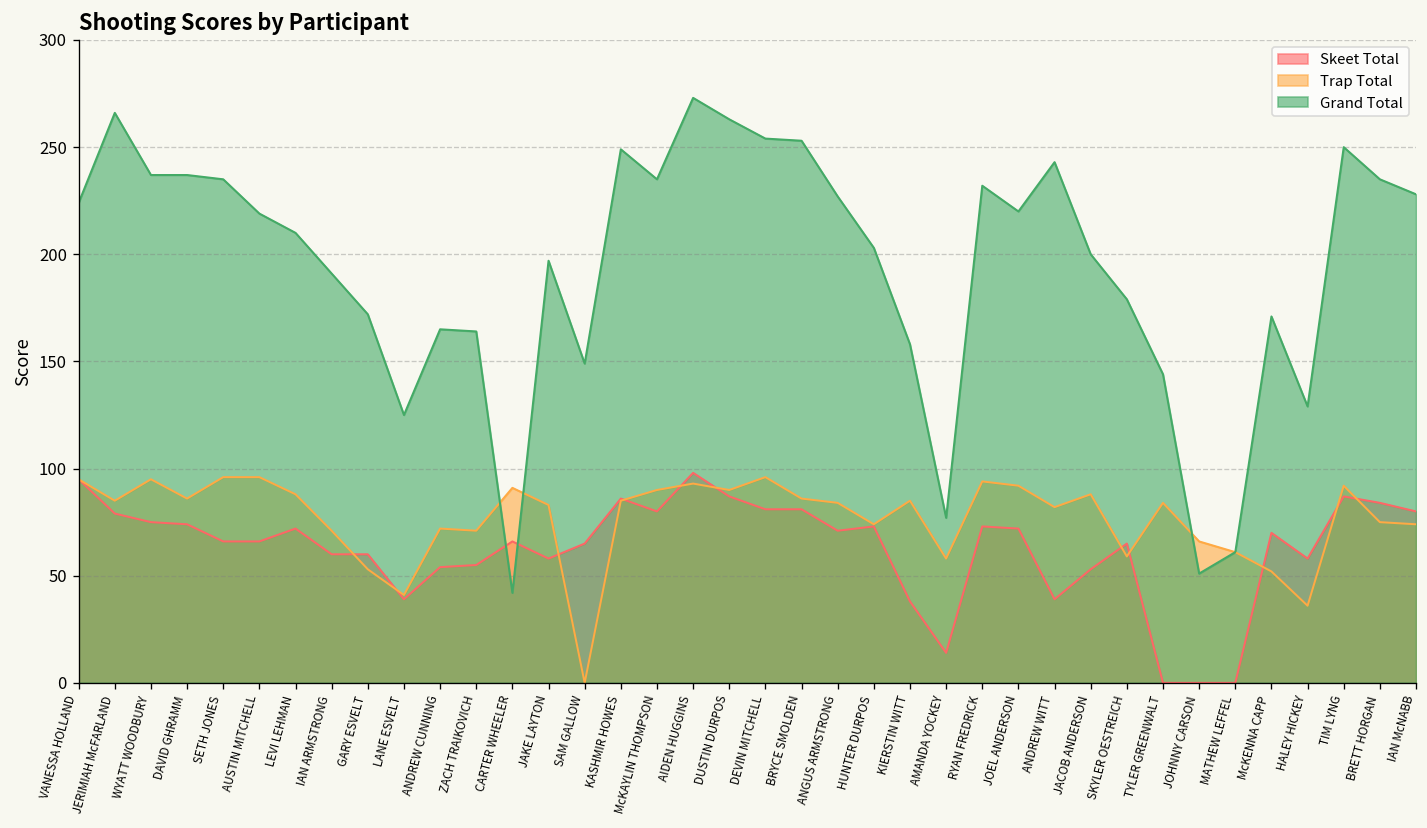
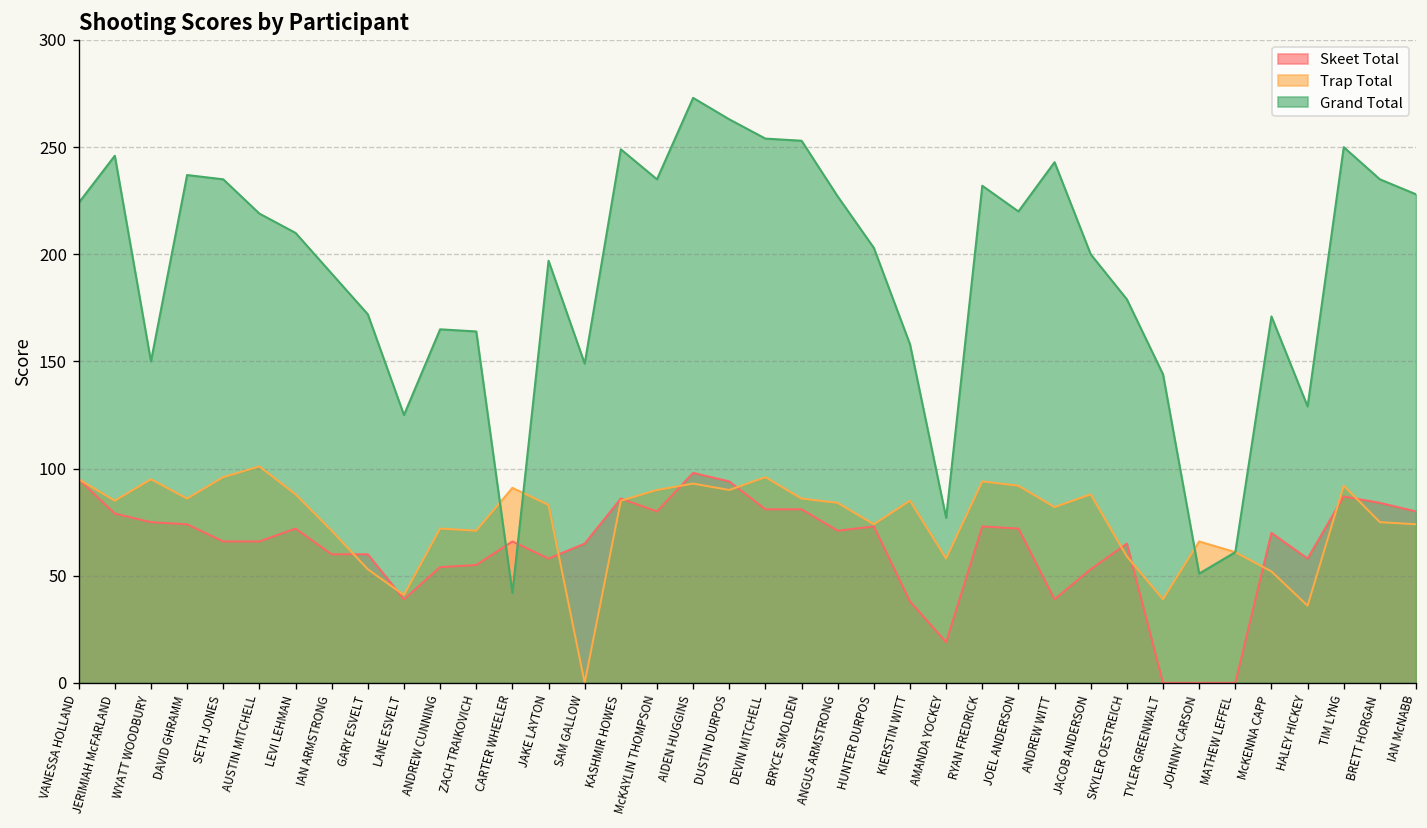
Grand Total, JERIMIAH McFARLAND: 266 -> 246
Grand Total, WYATT WOODBURY: 237 -> 150
Trap Total, AUSTIN MITCHELL: 96 -> 101
Skeet Total, DUSTIN DURPOS: 87 -> 94
Skeet Total, AMANDA YOCKEY: 14 -> 19
Trap Total, TYLER GREENWALT: 84 -> 39
